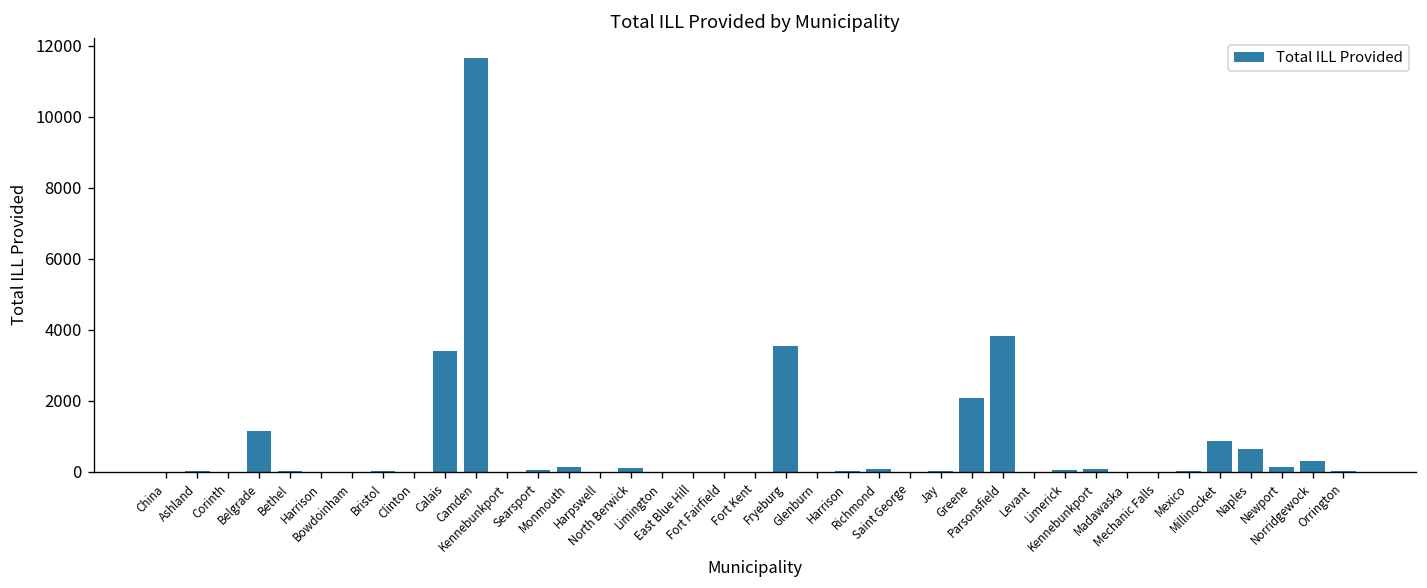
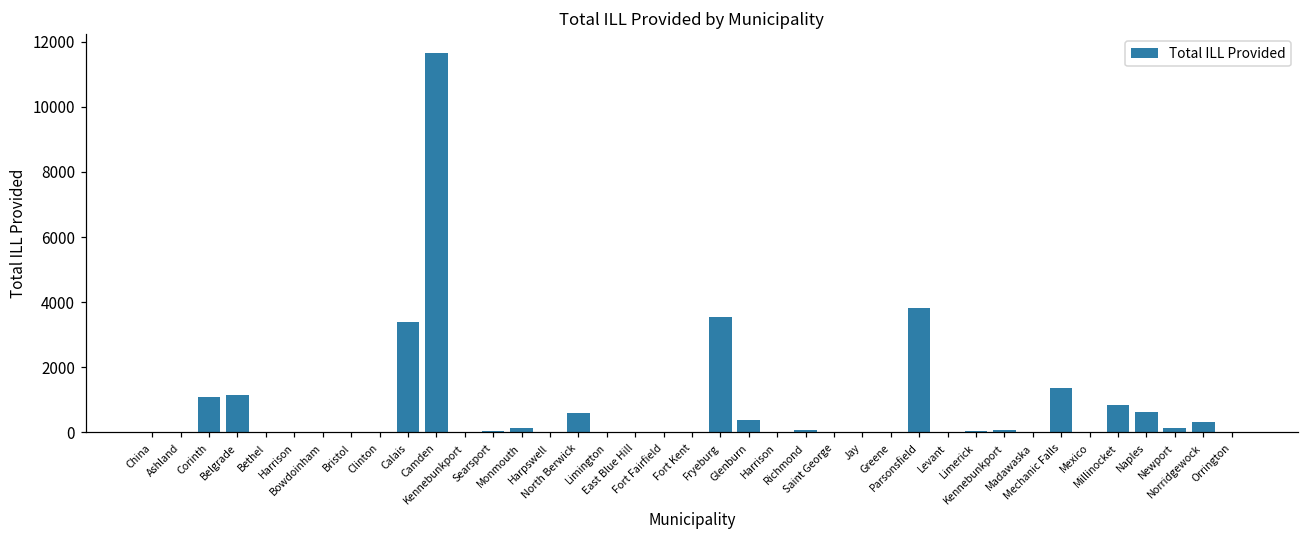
Corinth: 0 -> 1100
North Berwick: 100 -> 600
Glenburn: 0 -> 400
Greene: 2100 -> 0
Mechanic Falls: 0 -> 1400
